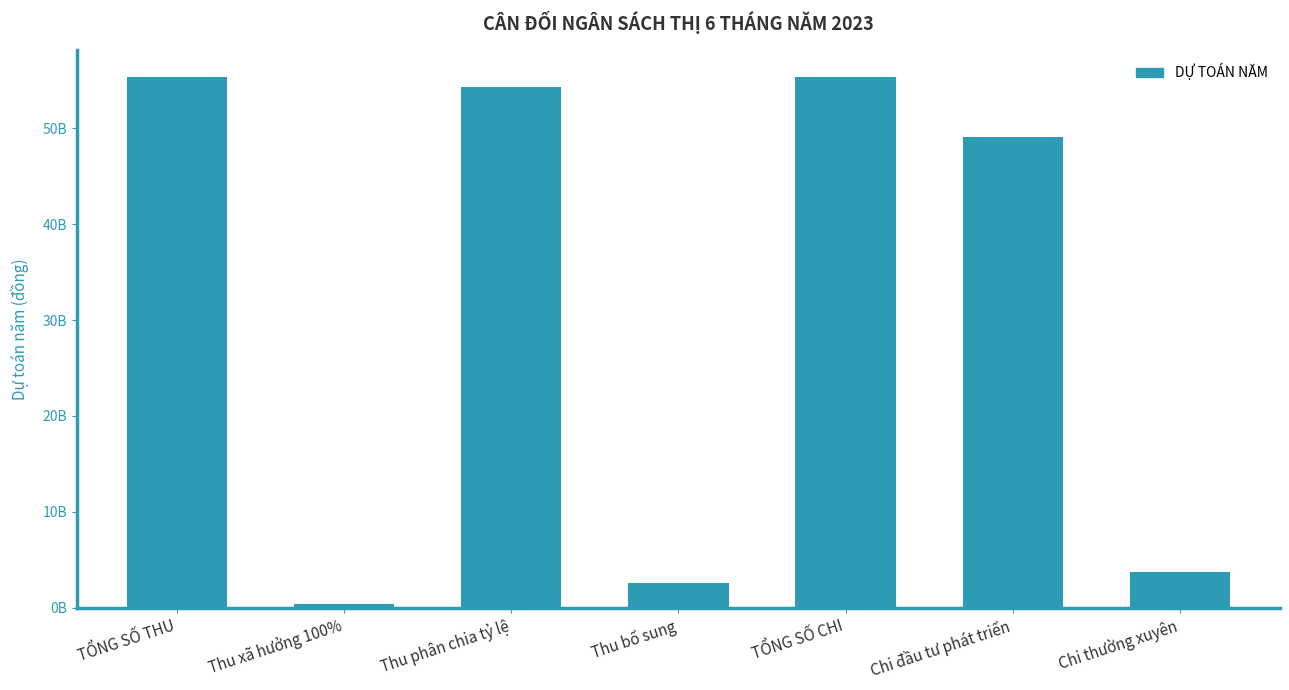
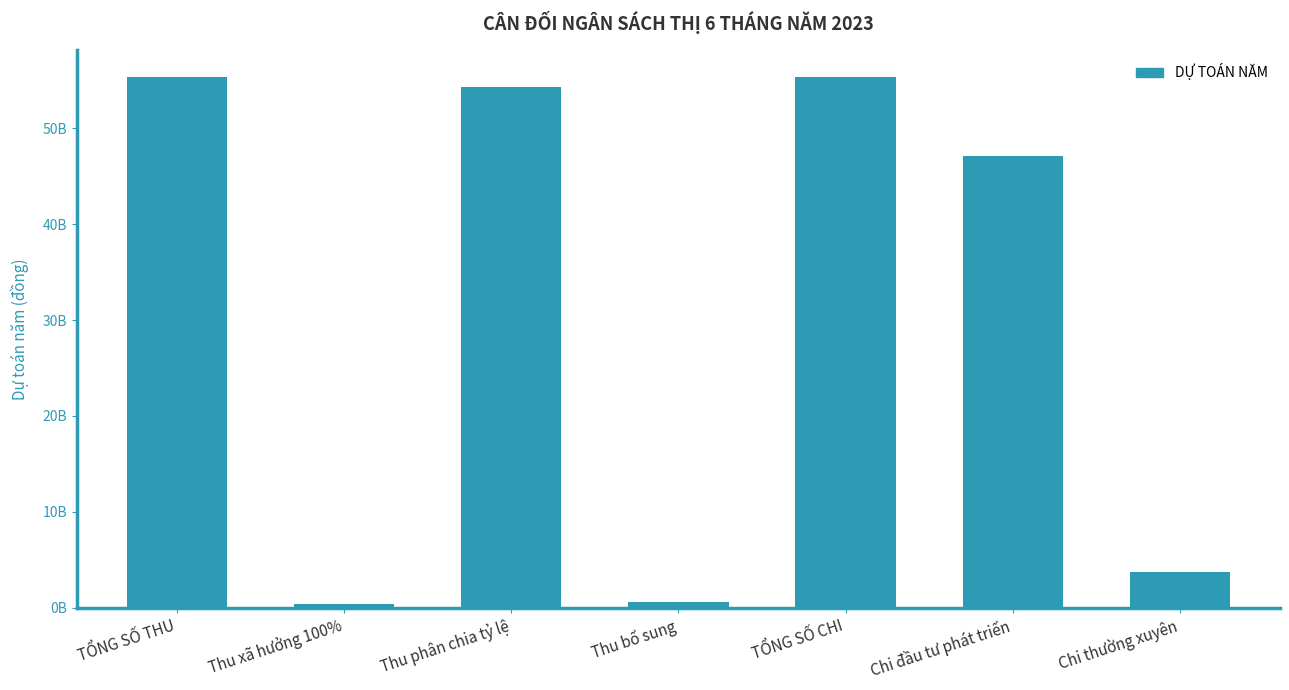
Thu bổ sung: 3000000000 -> 1000000000
Chi đầu tư phát triển: 49000000000 -> 47000000000
